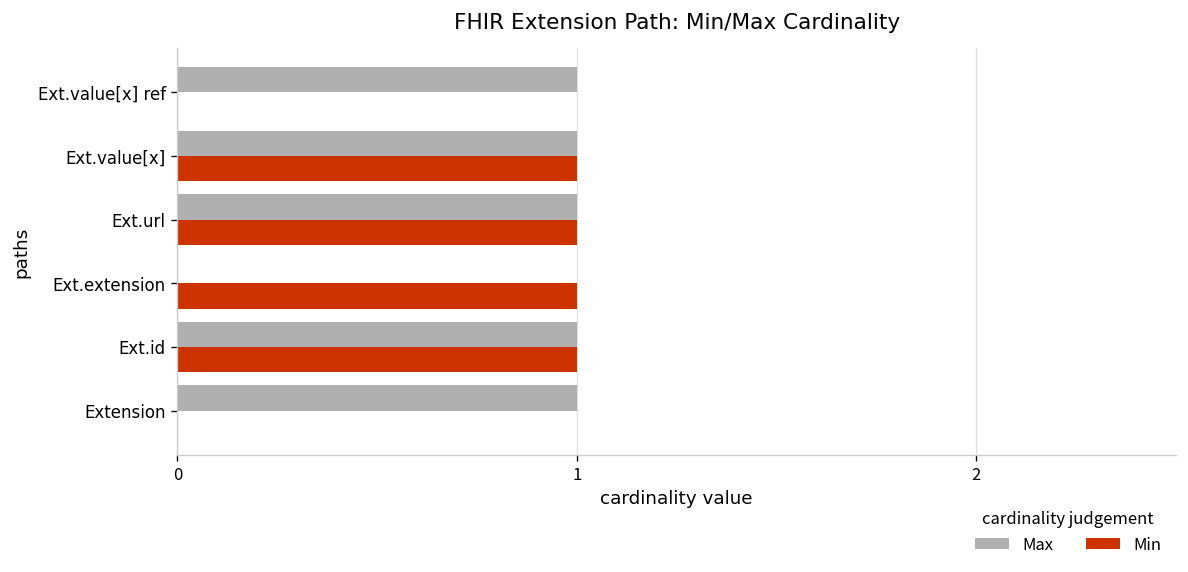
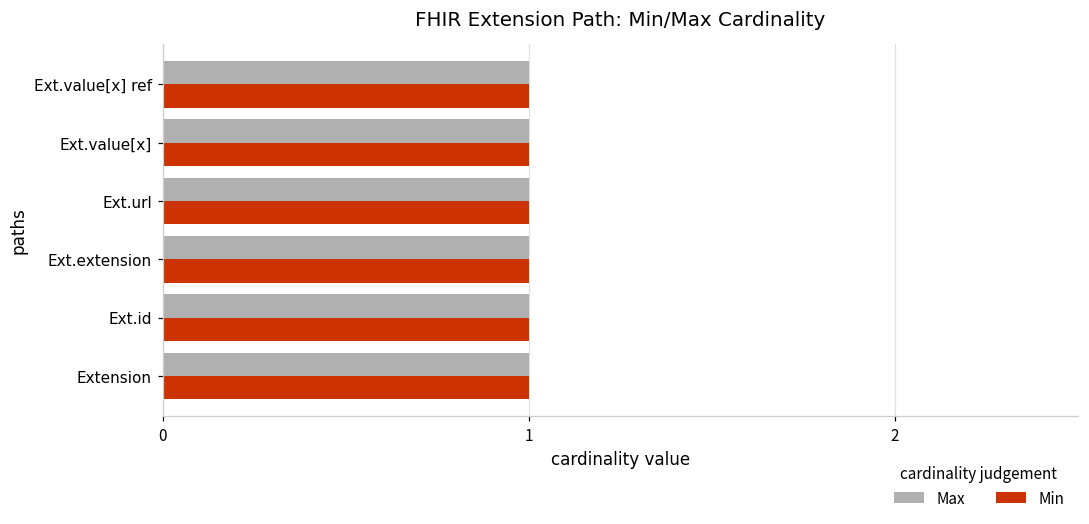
Min, Ext.value[x] ref: 0 -> 1
Max, Ext.extension: 0 -> 1
Min, Extension: 0 -> 1
